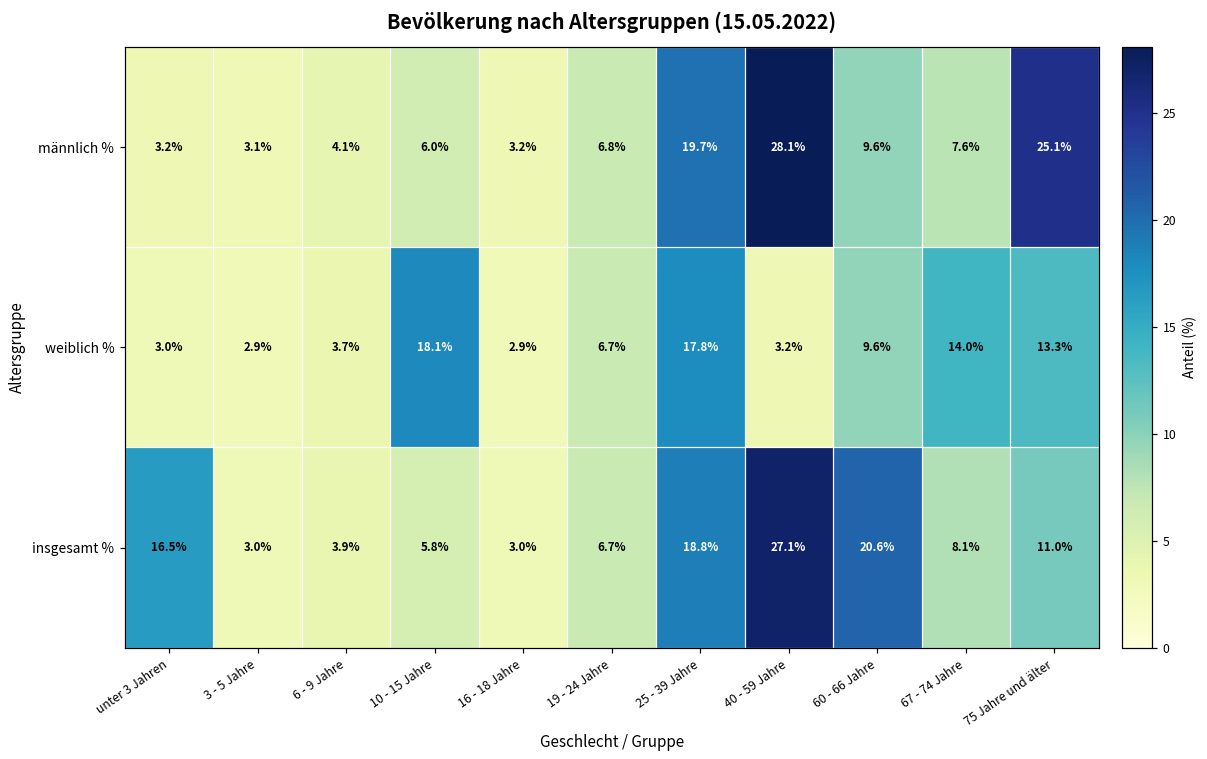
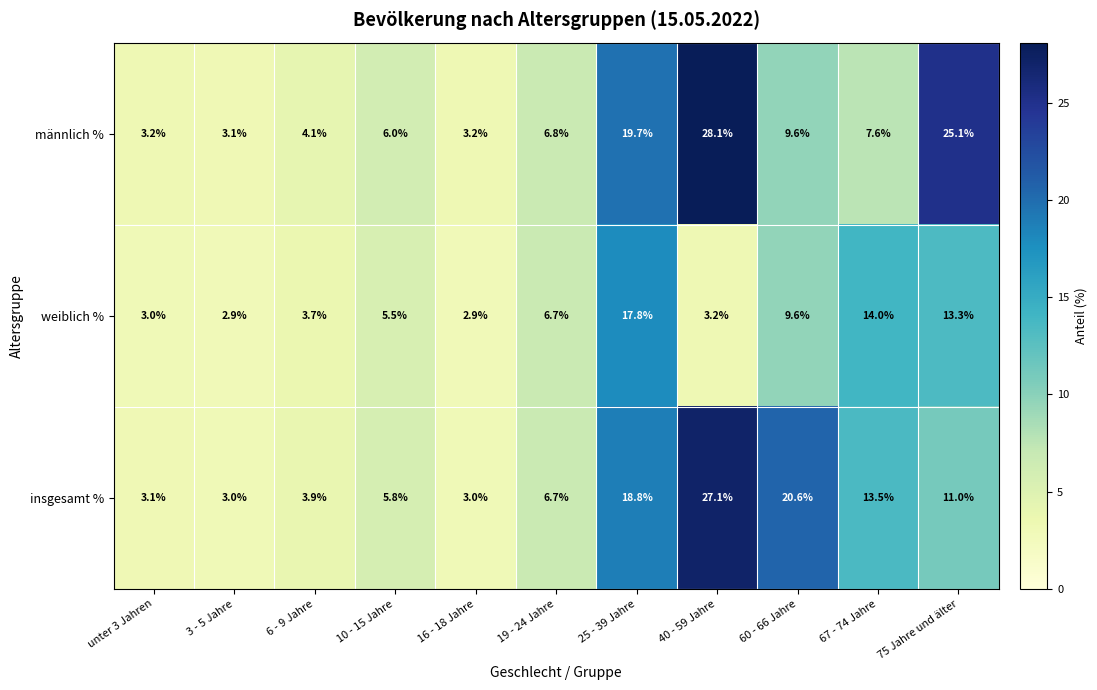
weiblich %, 10 - 15 Jahre: 18.1% -> 5.5%
insgesamt %, unter 3 Jahren: 16.5% -> 3.1%
insgesamt %, 67 - 74 Jahre: 8.1% -> 13.5%
